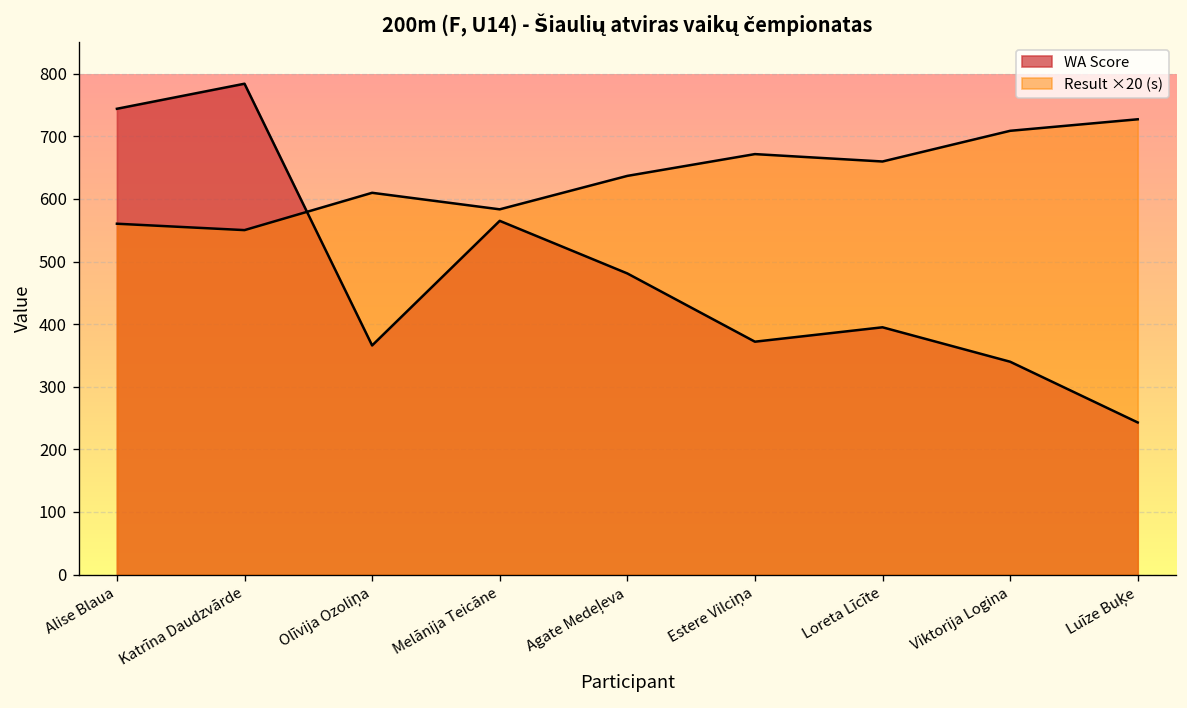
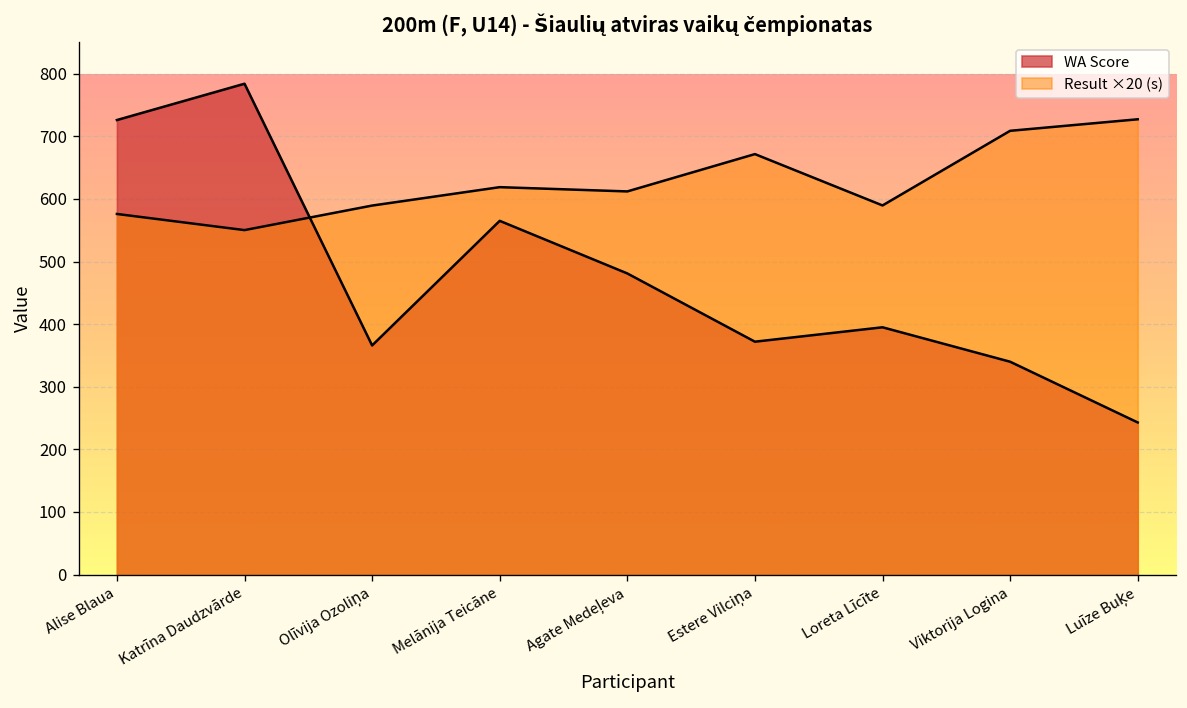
WA Score, Alise Blaua: 740 -> 730
Result ×20 (s), Alise Blaua: 560 -> 580
Result ×20 (s), Olīvija Ozoliņa: 610 -> 590
Result ×20 (s), Melānija Teicāne: 580 -> 620
Result ×20 (s), Agate Medeļeva: 640 -> 610
Result ×20 (s), Loreta Līcīte: 660 -> 590
